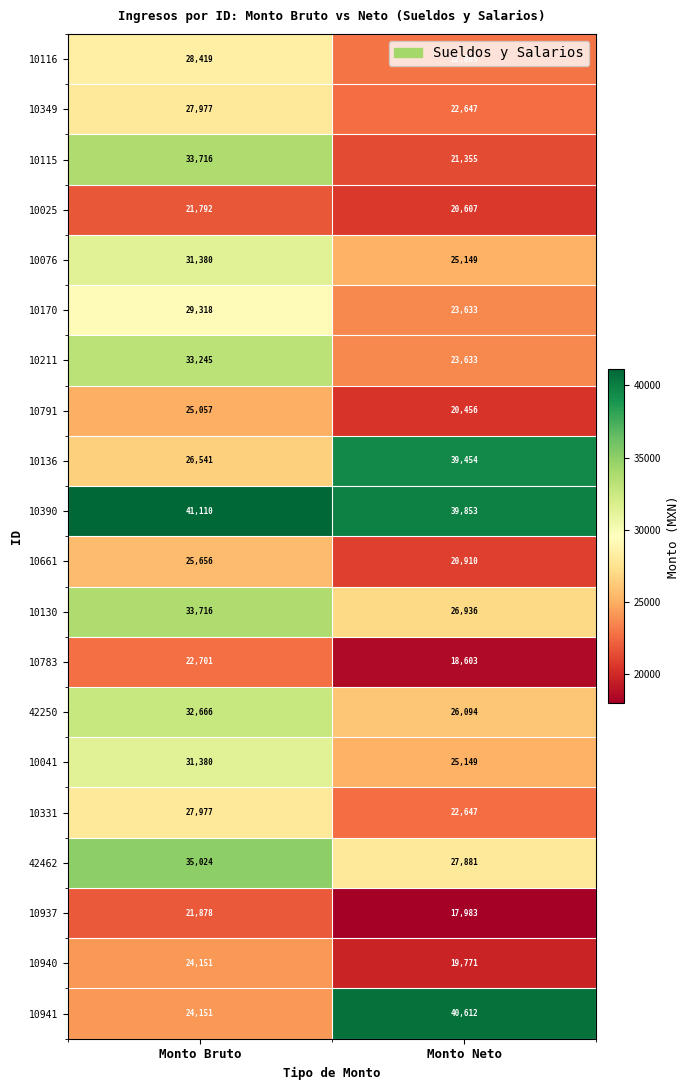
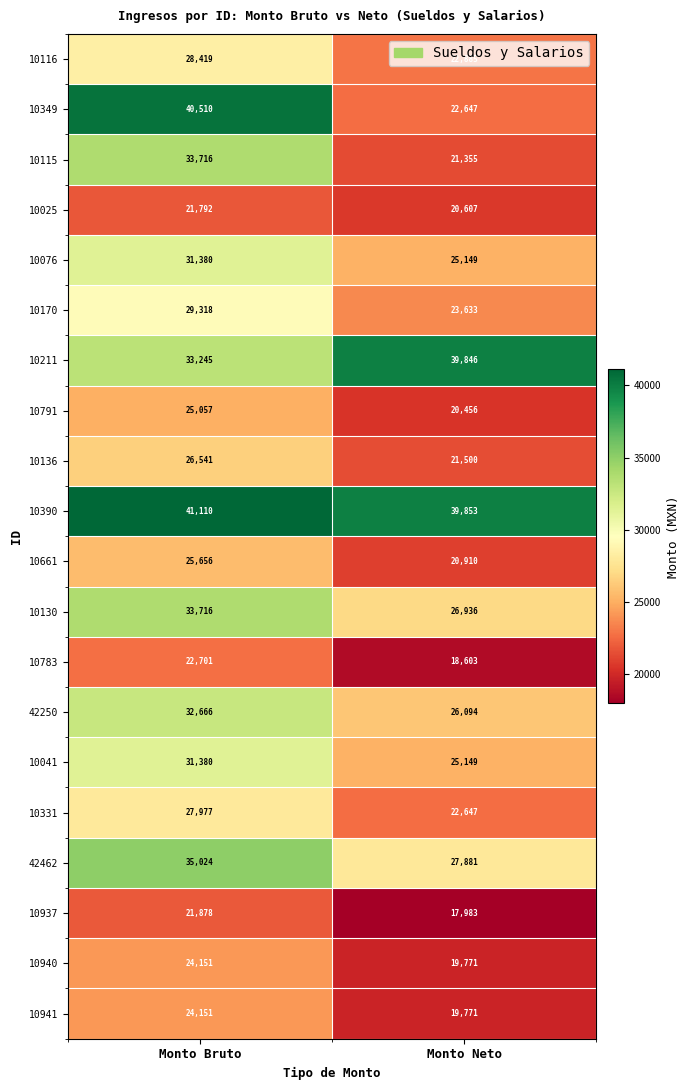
10349, Monto Bruto: 27,977 -> 40,510
10211, Monto Neto: 23,633 -> 39,846
10136, Monto Neto: 39,454 -> 21,500
10941, Monto Neto: 40,612 -> 19,771
